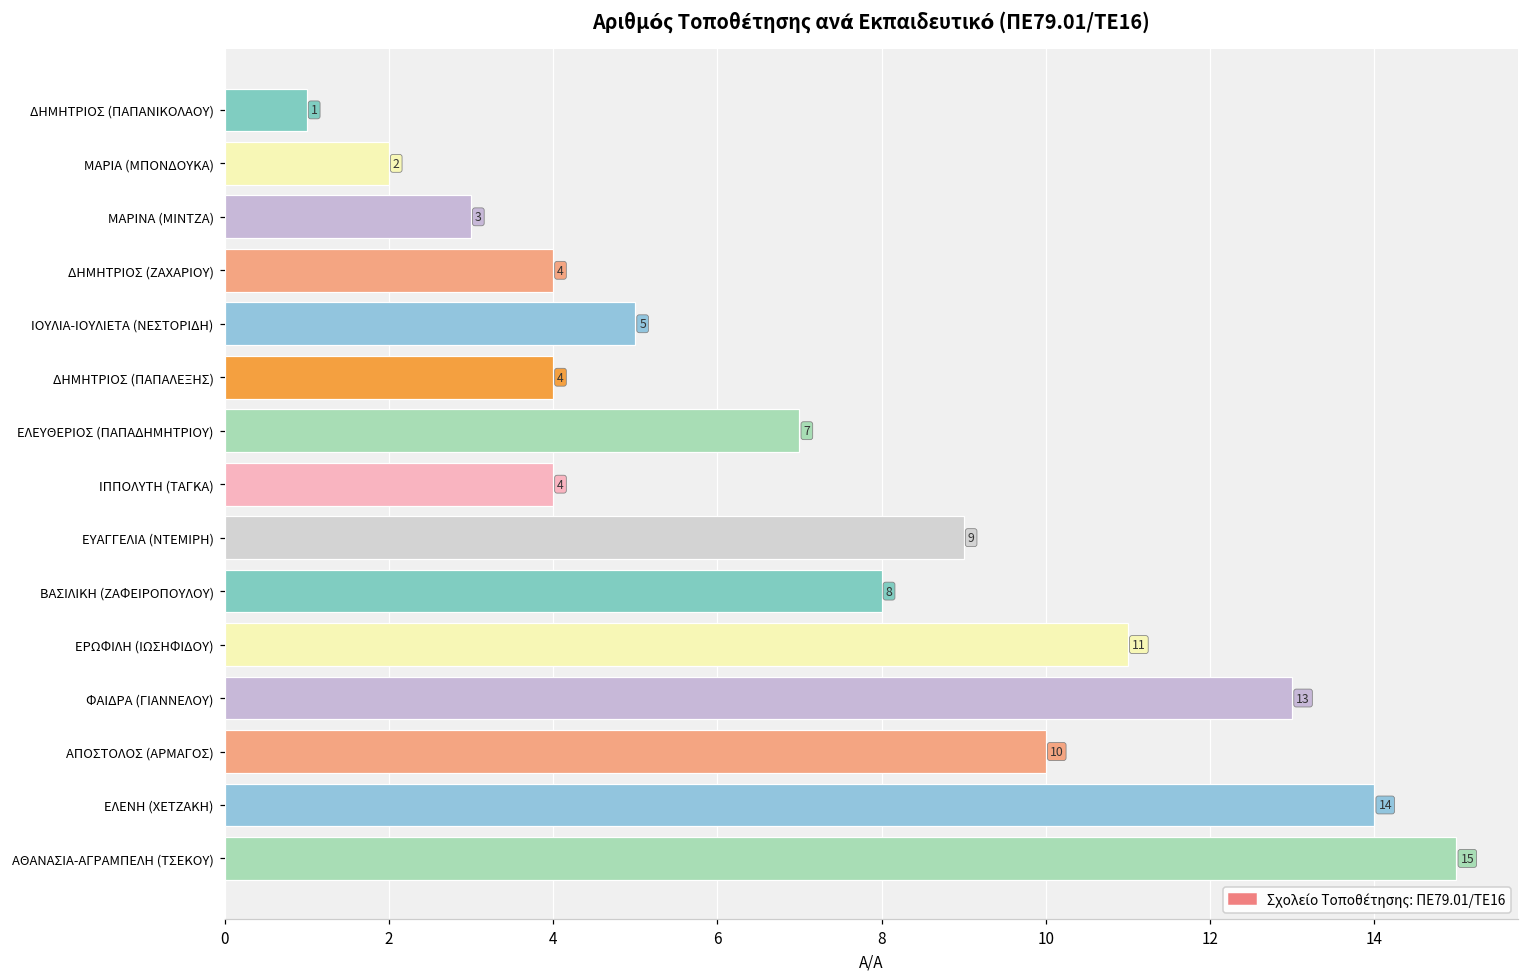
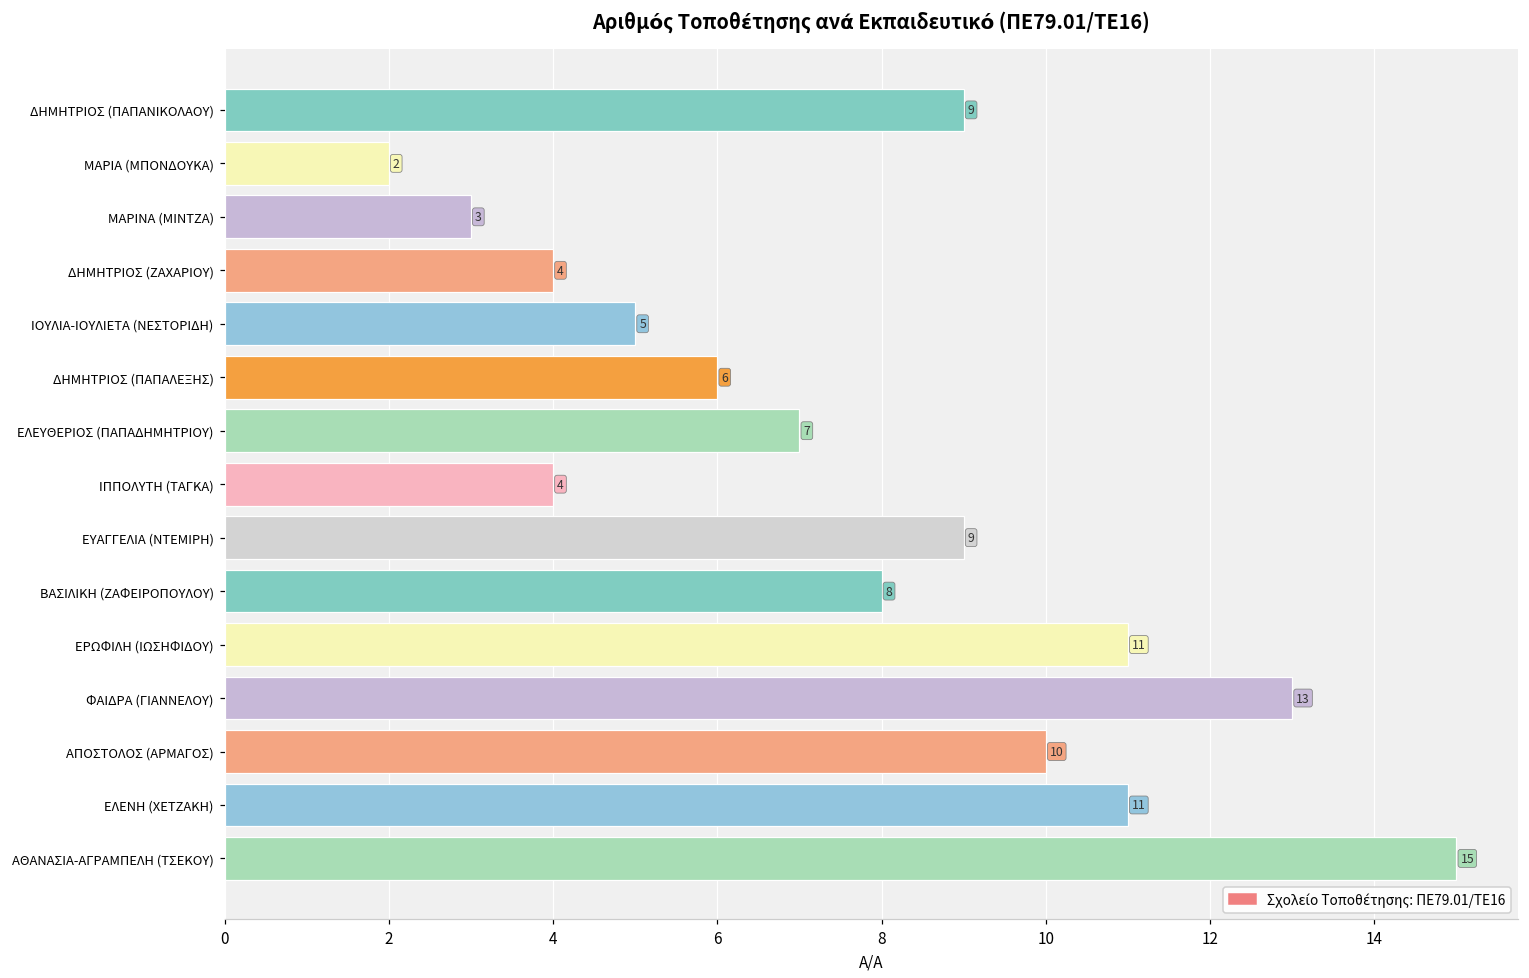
ΔΗΜΗΤΡΙΟΣ (ΠΑΠΑΝΙΚΟΛΑΟΥ): 1 -> 9
ΔΗΜΗΤΡΙΟΣ (ΠΑΠΑΛΕΞΗΣ): 4 -> 6
ΕΛΕΝΗ (ΧΕΤΖΑΚΗ): 14 -> 11
